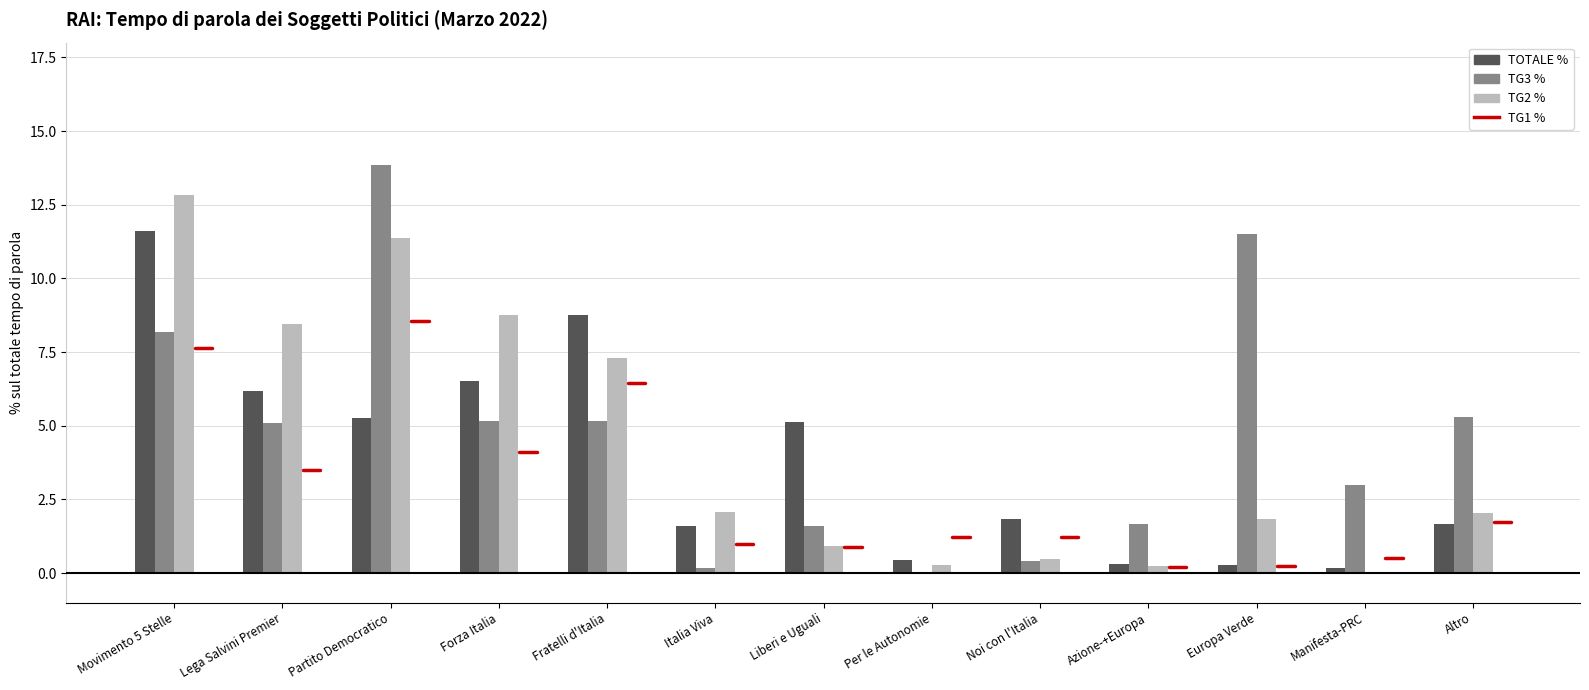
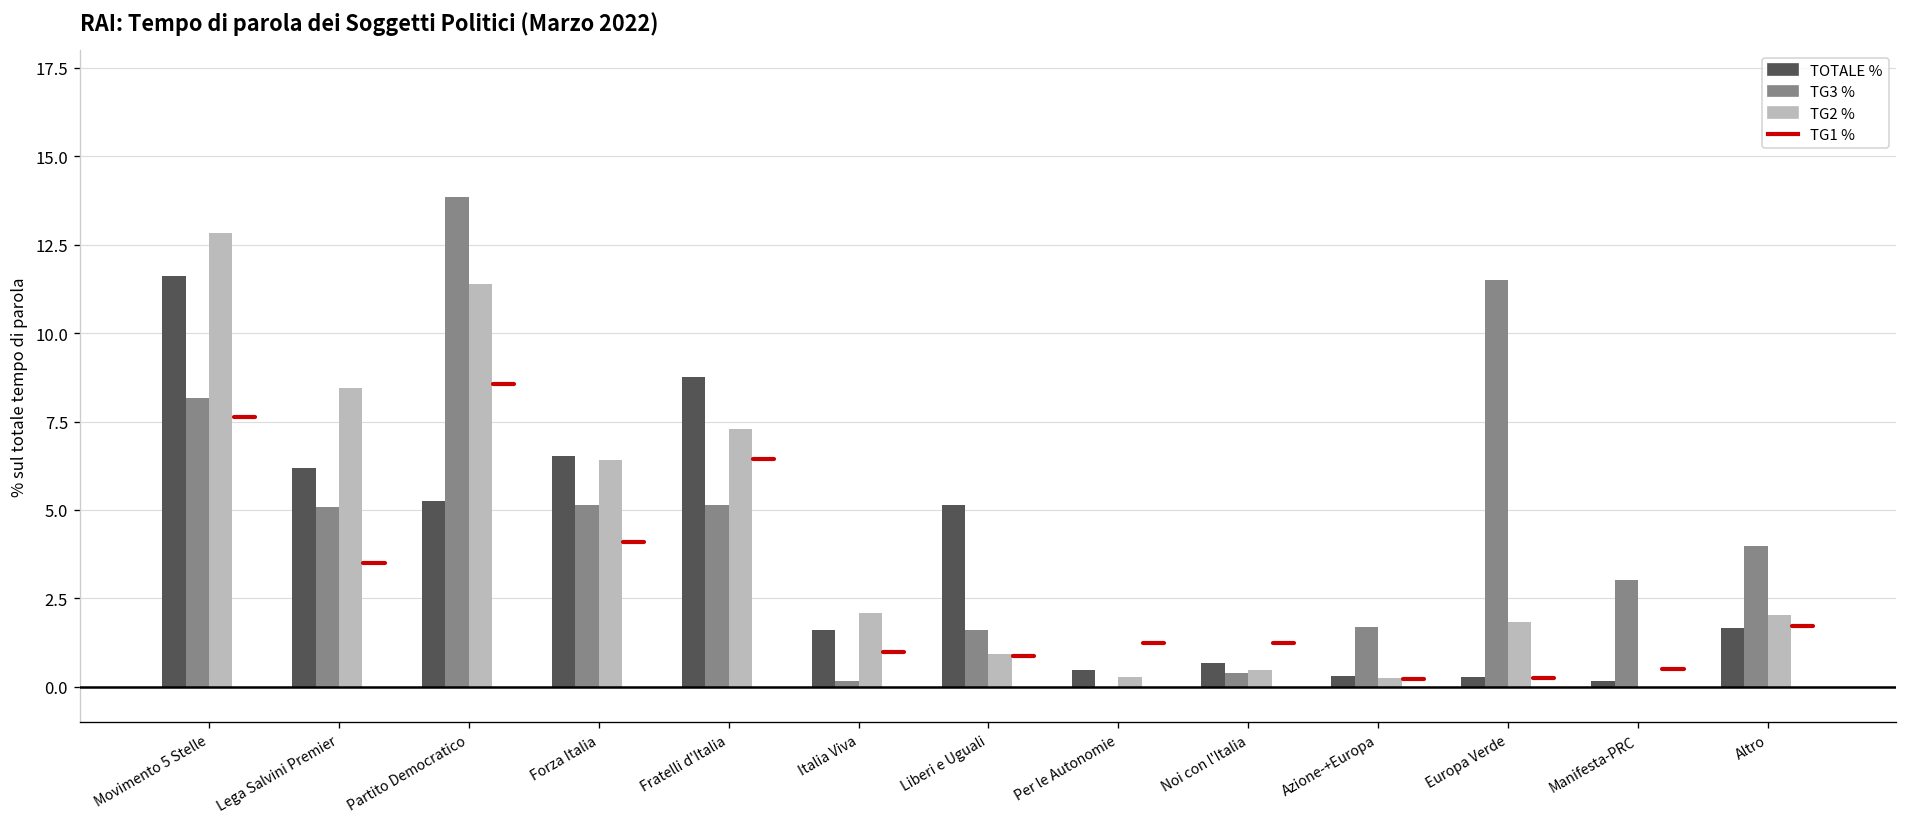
TG2 %, Forza Italia: 8.8 -> 6.4
TOTALE %, Noi con l'Italia: 1.8 -> 0.7
TG3 %, Altro: 5.3 -> 4.0
